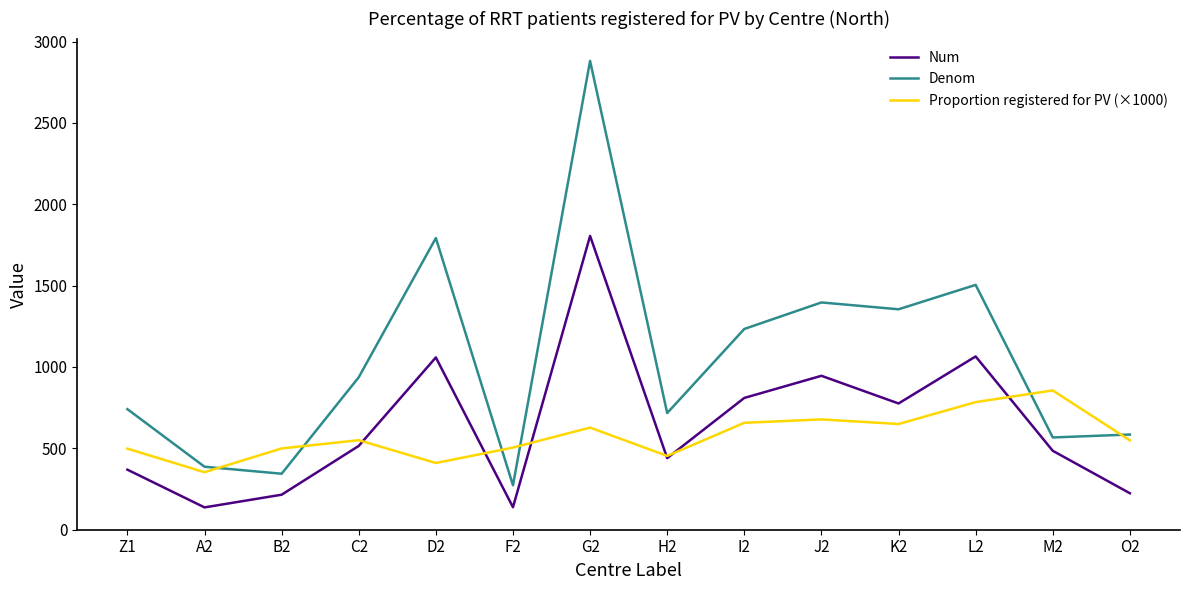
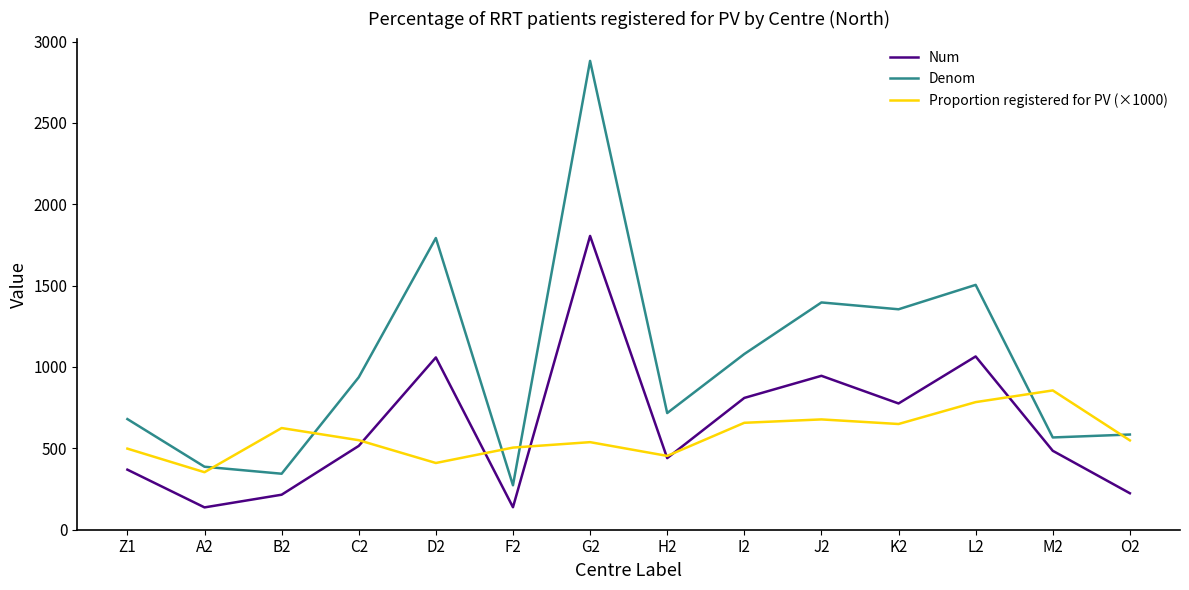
Denom, Z1: 740 -> 680
Proportion registered for PV (×1000), B2: 500 -> 620
Proportion registered for PV (×1000), G2: 630 -> 540
Denom, I2: 1230 -> 1080
